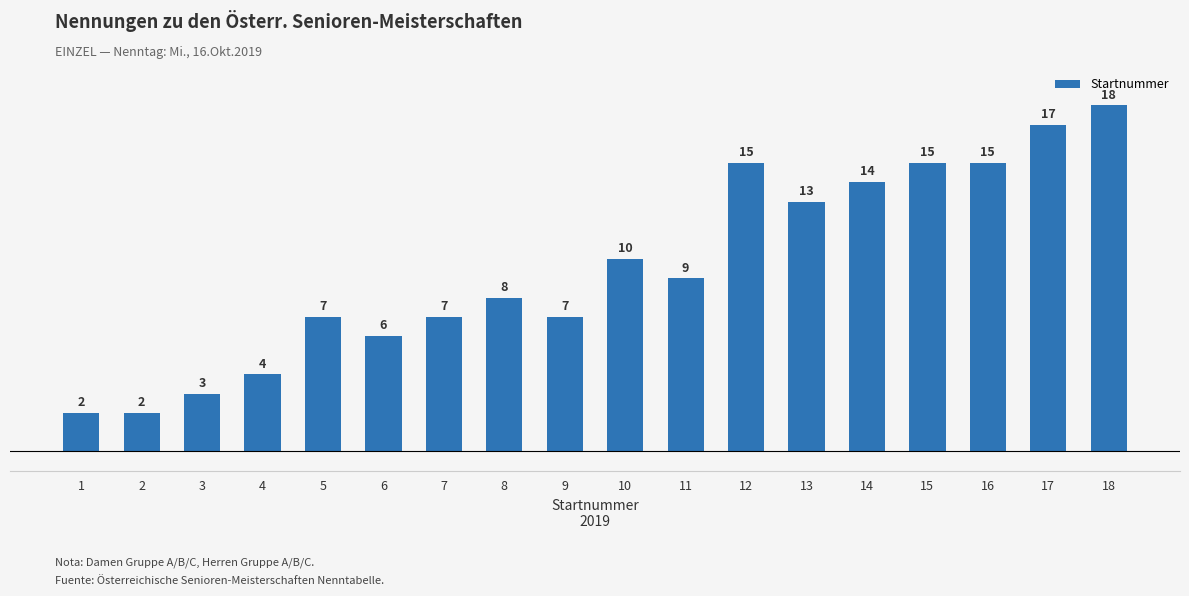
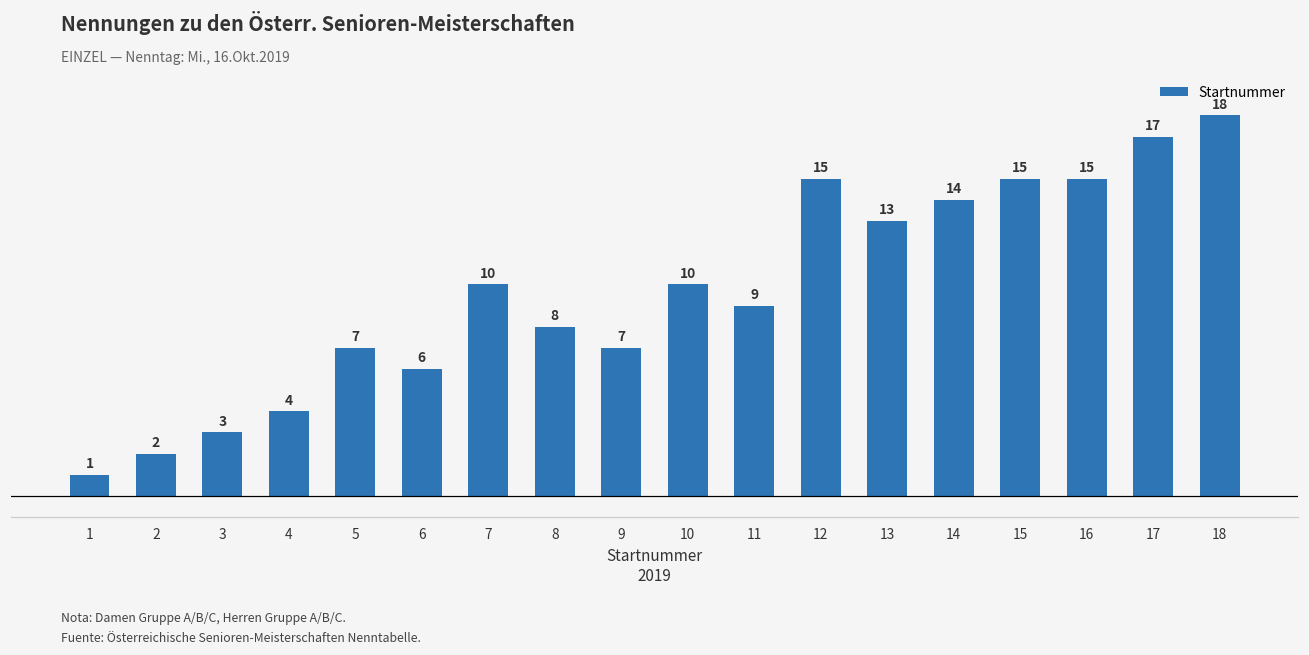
1: 2 -> 1
7: 7 -> 10
